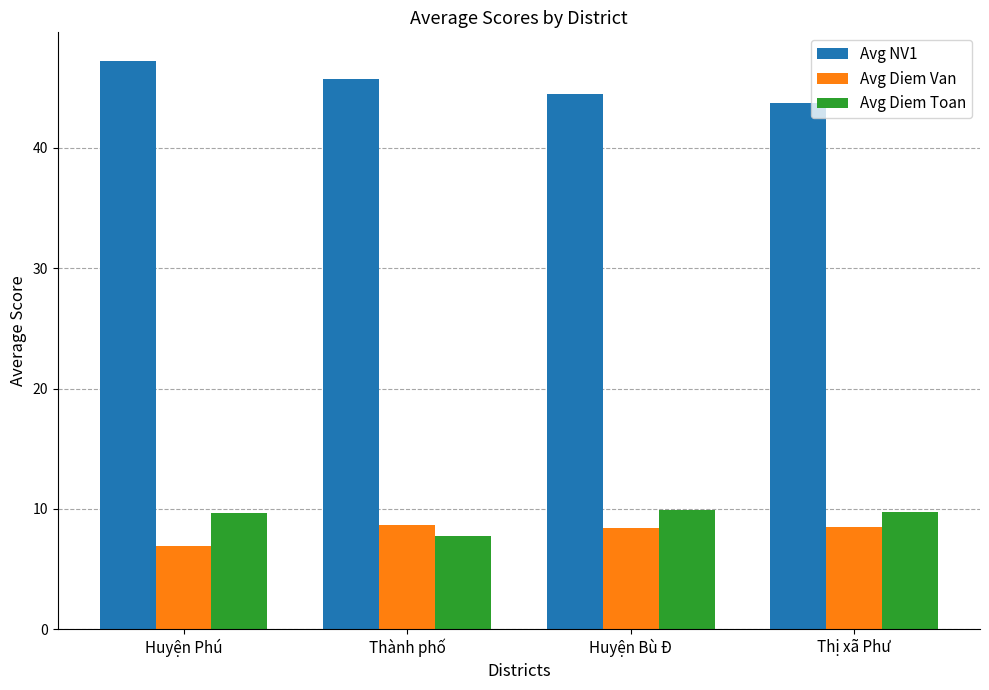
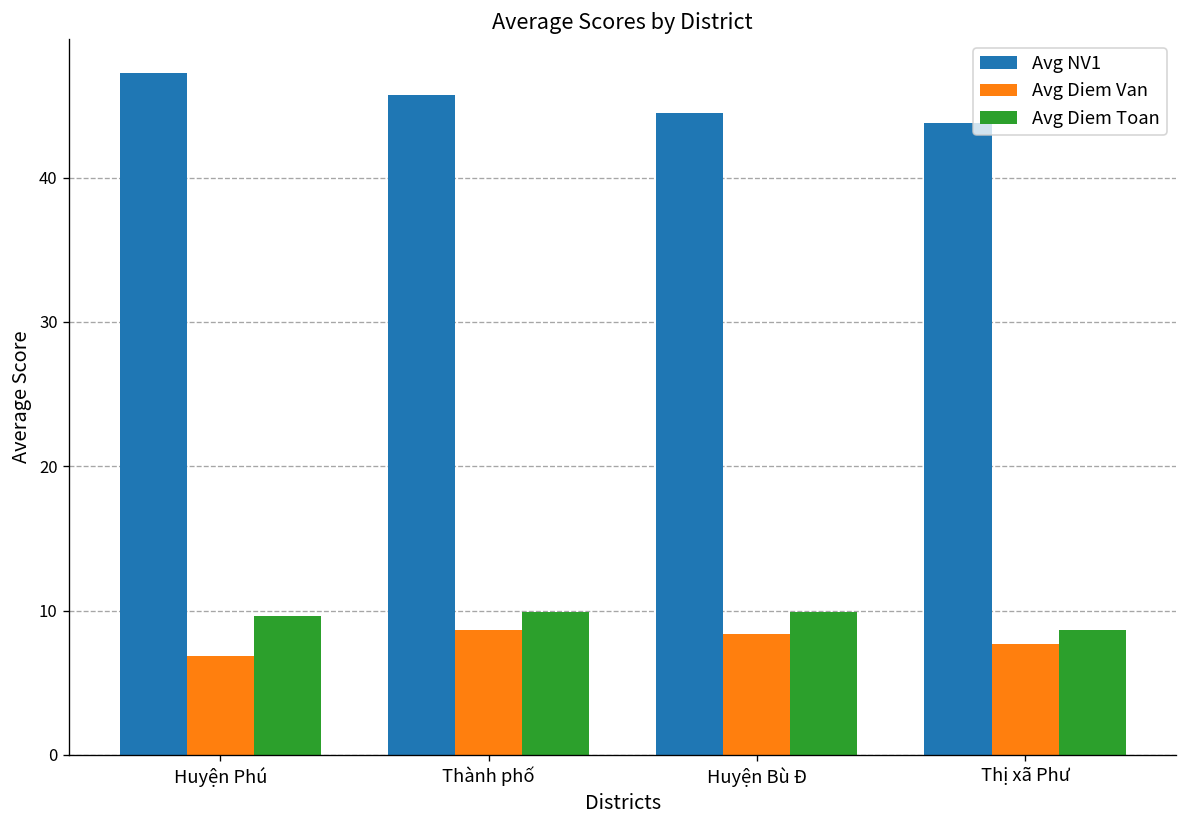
Avg Diem Toan, Thành phố: 7.7 -> 9.9
Avg Diem Van, Thị xã Phư: 8.5 -> 7.7
Avg Diem Toan, Thị xã Phư: 9.8 -> 8.7
